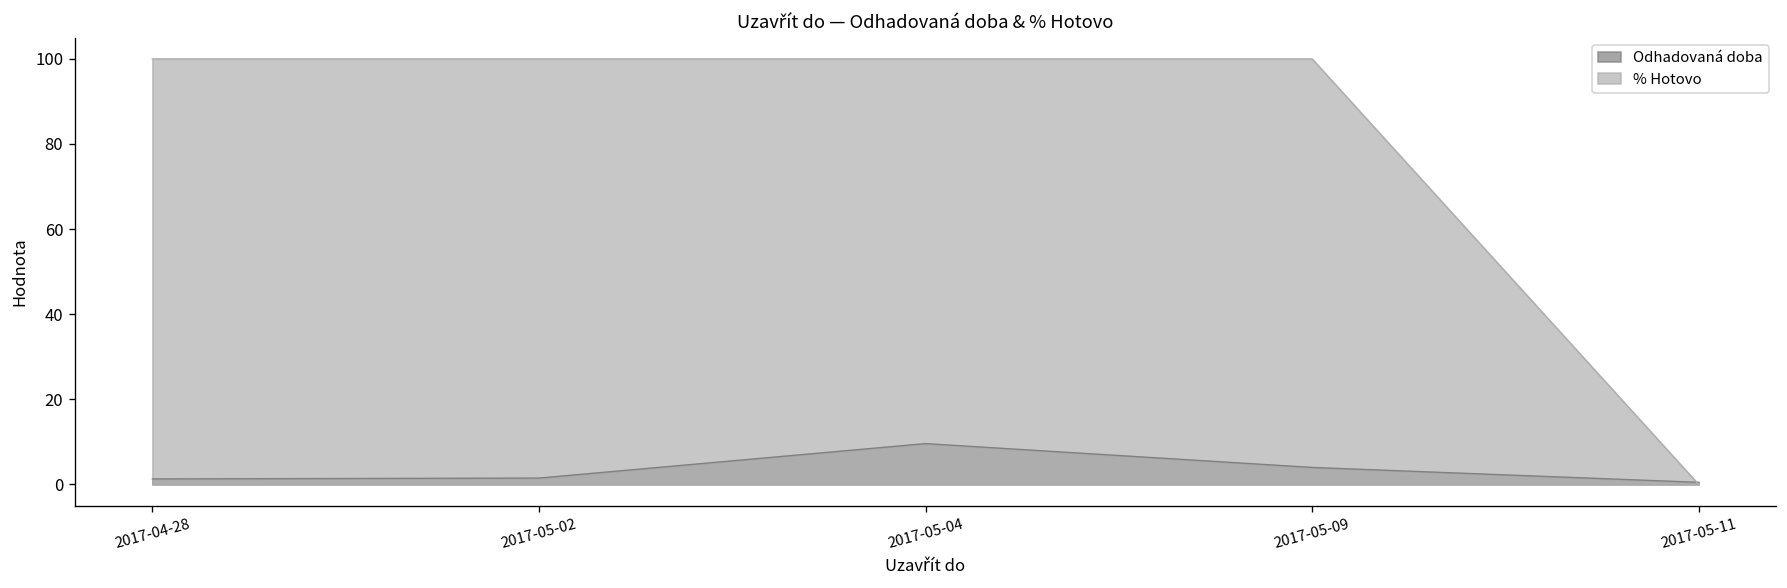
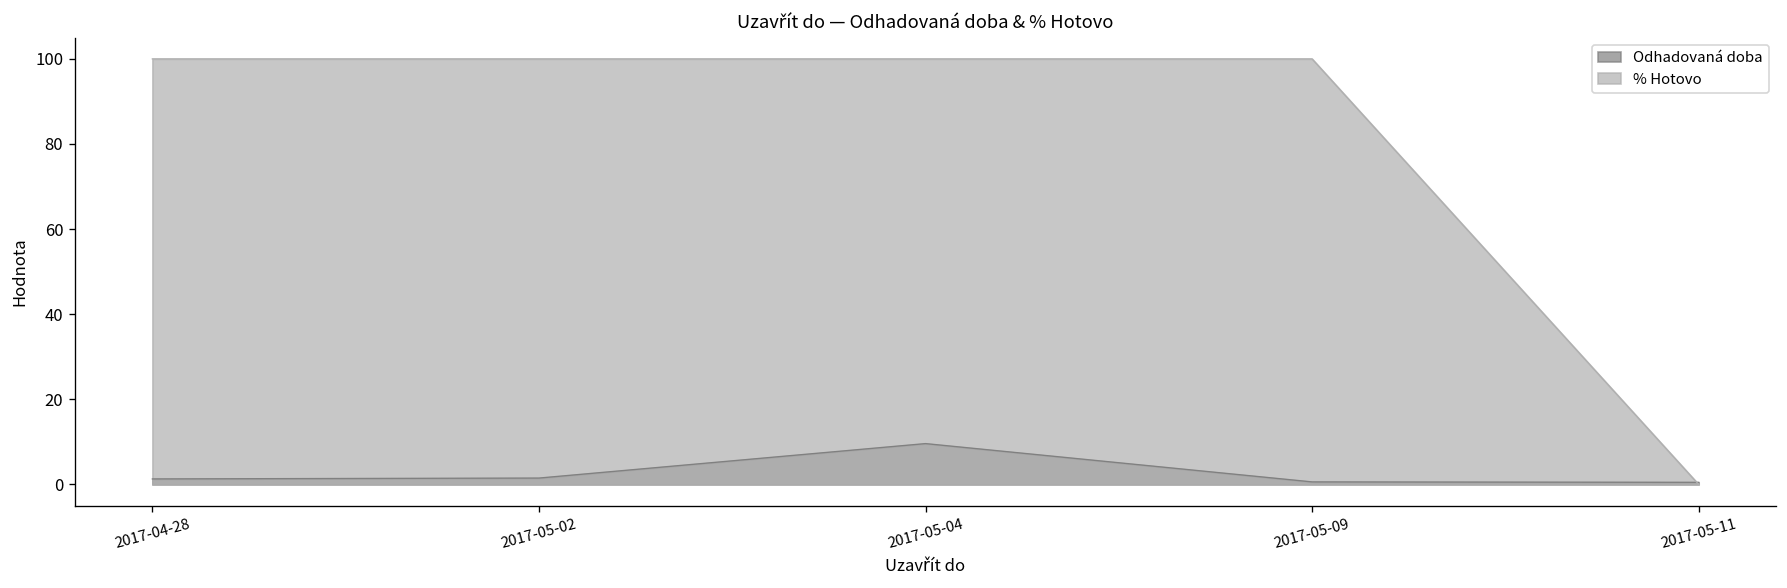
Odhadovaná doba, 2017-05-09: 4 -> 1
